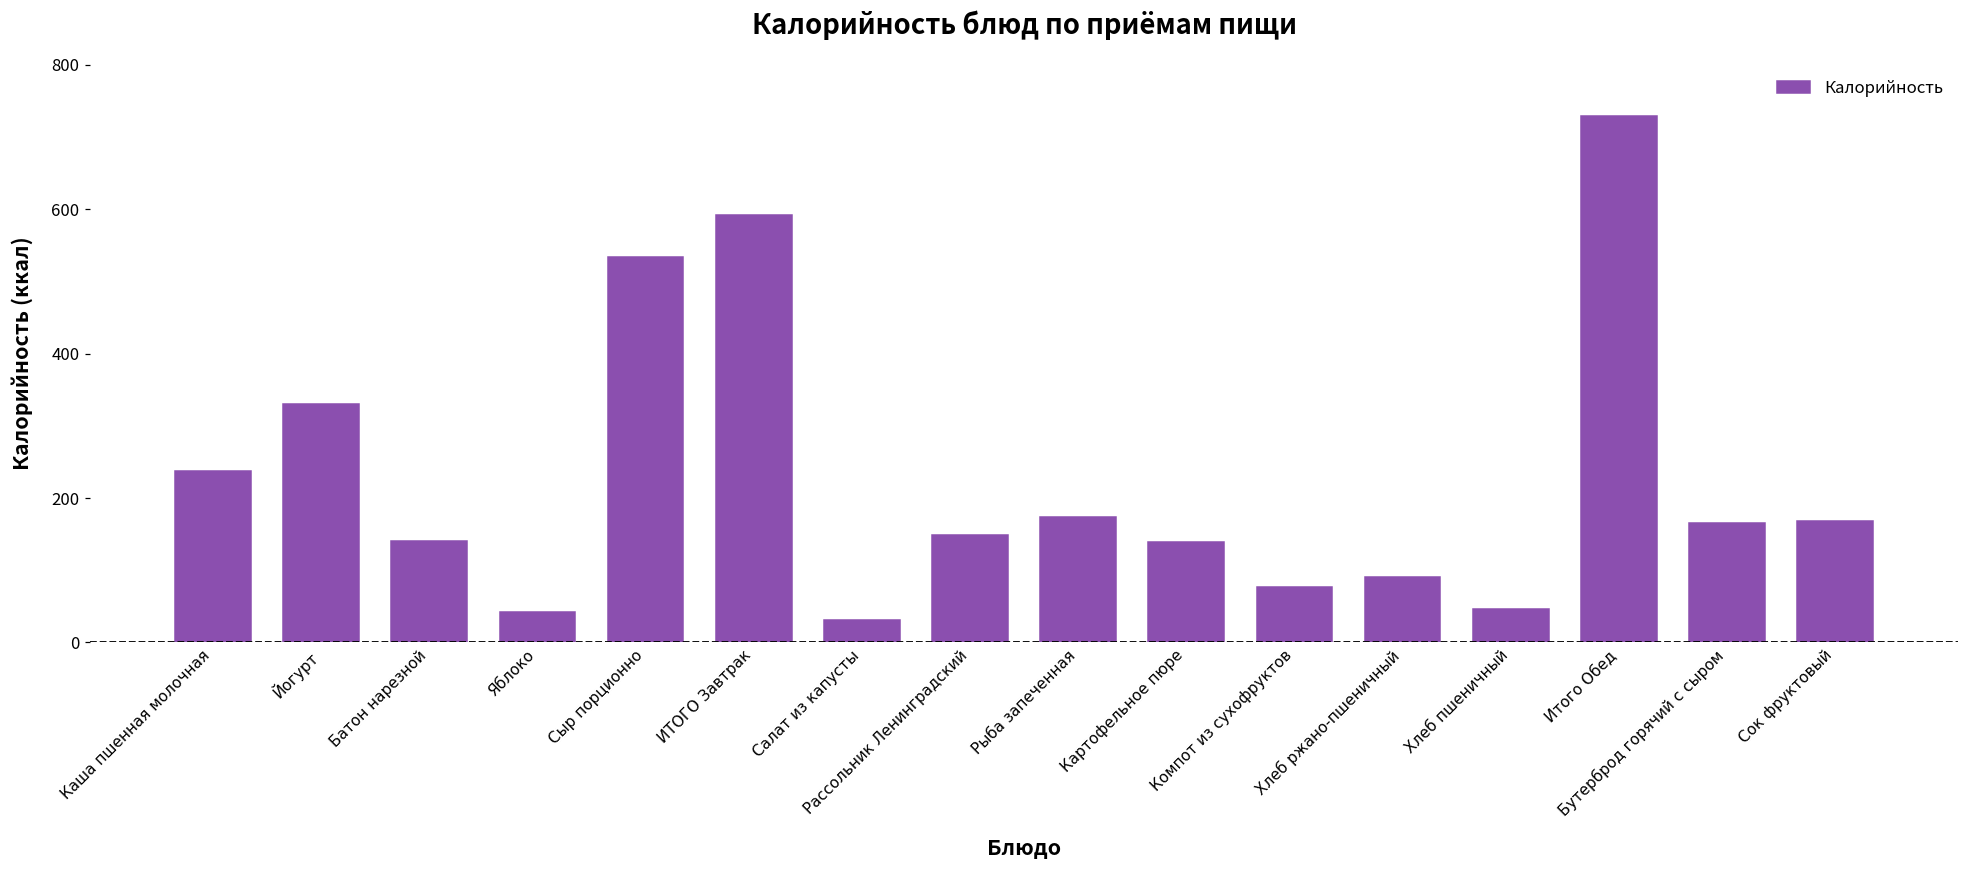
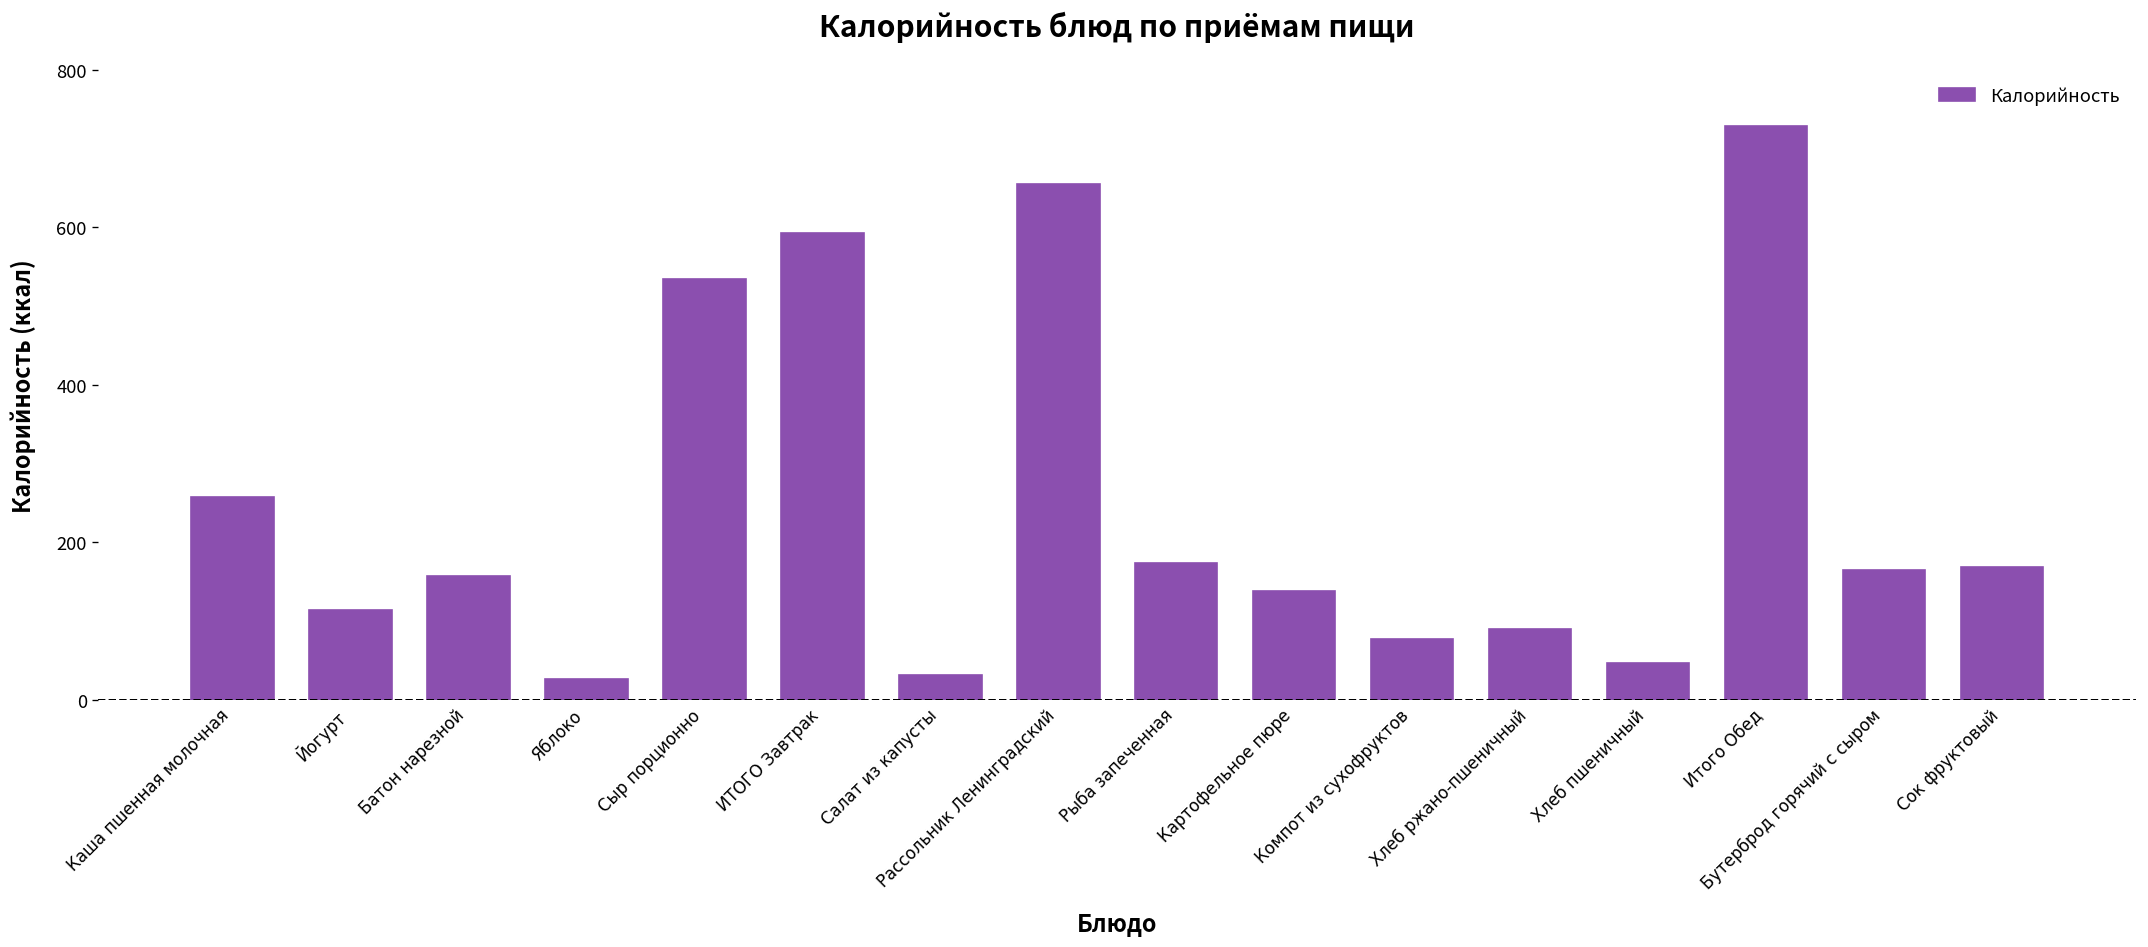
Каша пшенная молочная: 240 -> 260
Йогурт: 330 -> 110
Батон нарезной: 140 -> 160
Яблоко: 40 -> 30
Рассольник Ленинградский: 150 -> 660
